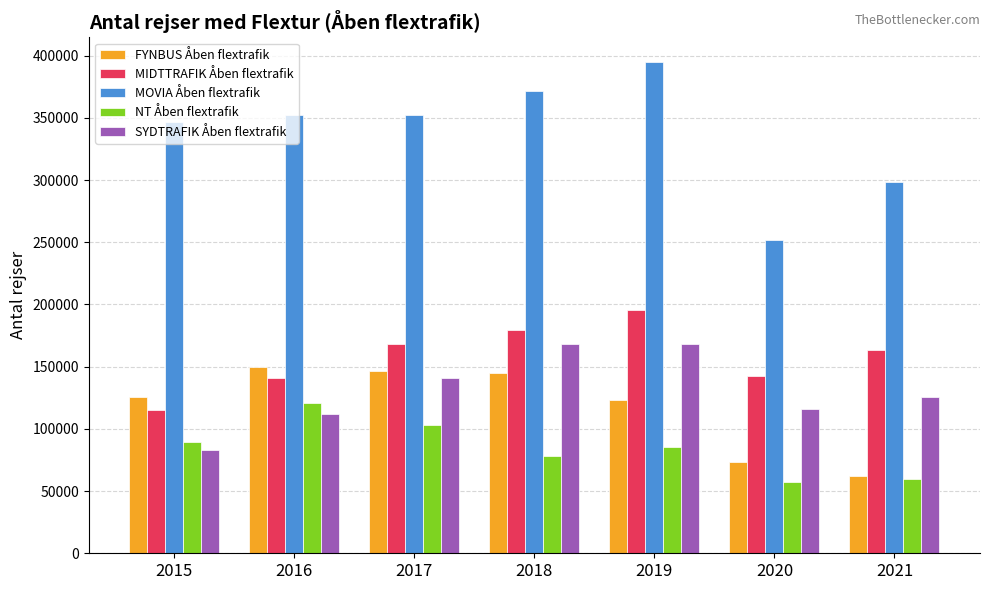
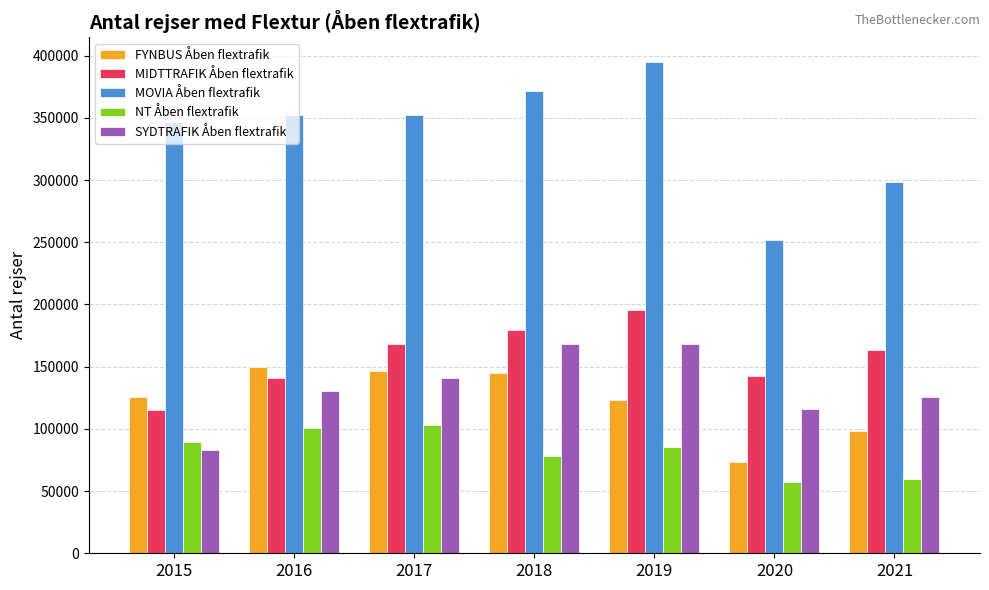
NT Åben flextrafik, 2016: 120000 -> 101000
SYDTRAFIK Åben flextrafik, 2016: 112000 -> 131000
FYNBUS Åben flextrafik, 2021: 62000 -> 99000
